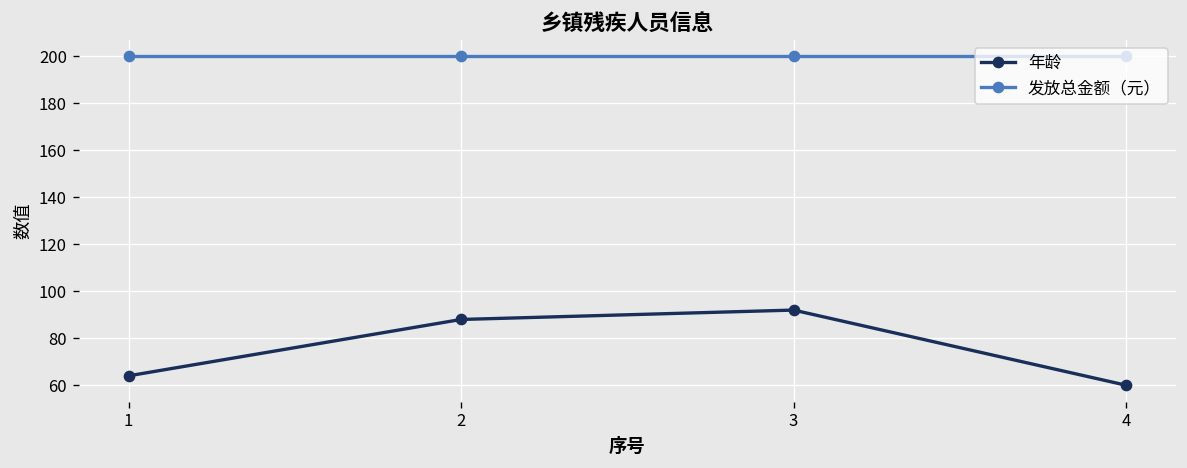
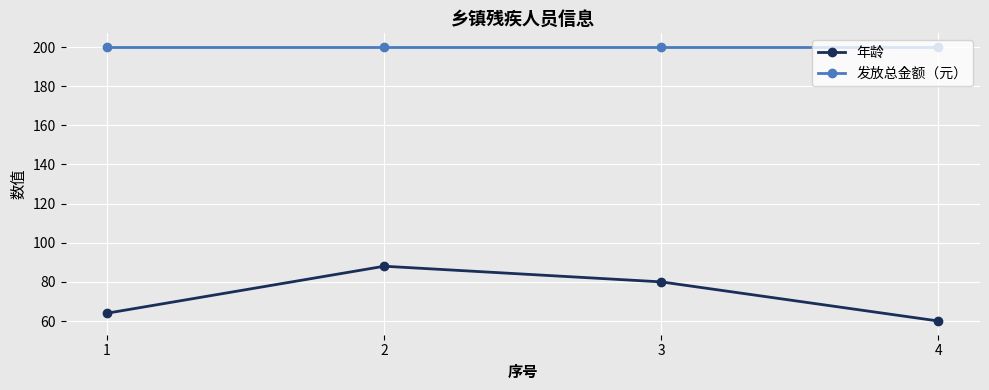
年龄, 3: 92 -> 80
